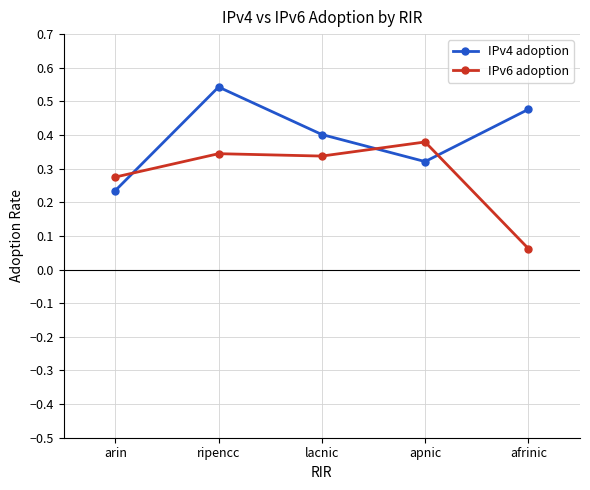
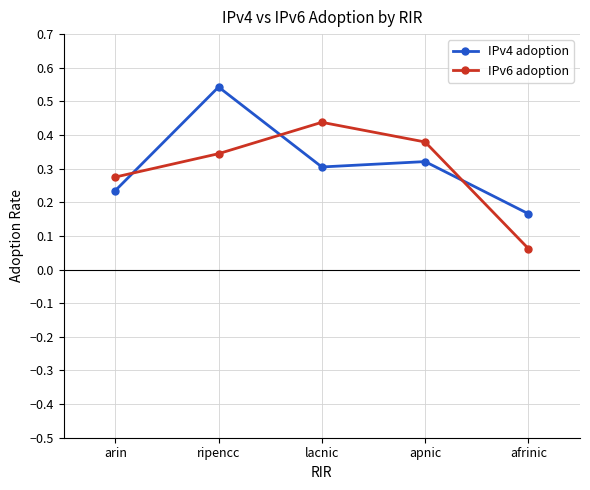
IPv4 adoption, lacnic: 0.40 -> 0.31
IPv6 adoption, lacnic: 0.34 -> 0.44
IPv4 adoption, afrinic: 0.48 -> 0.17
